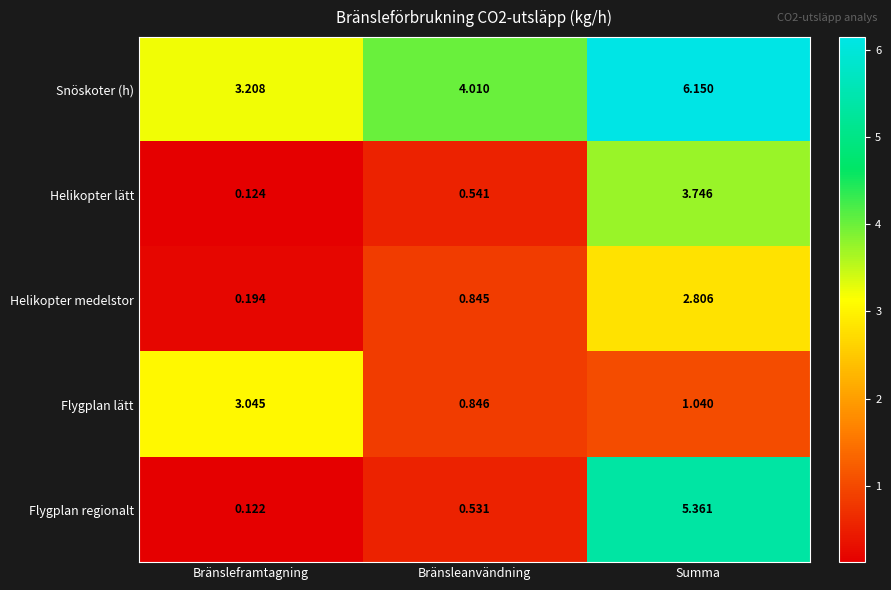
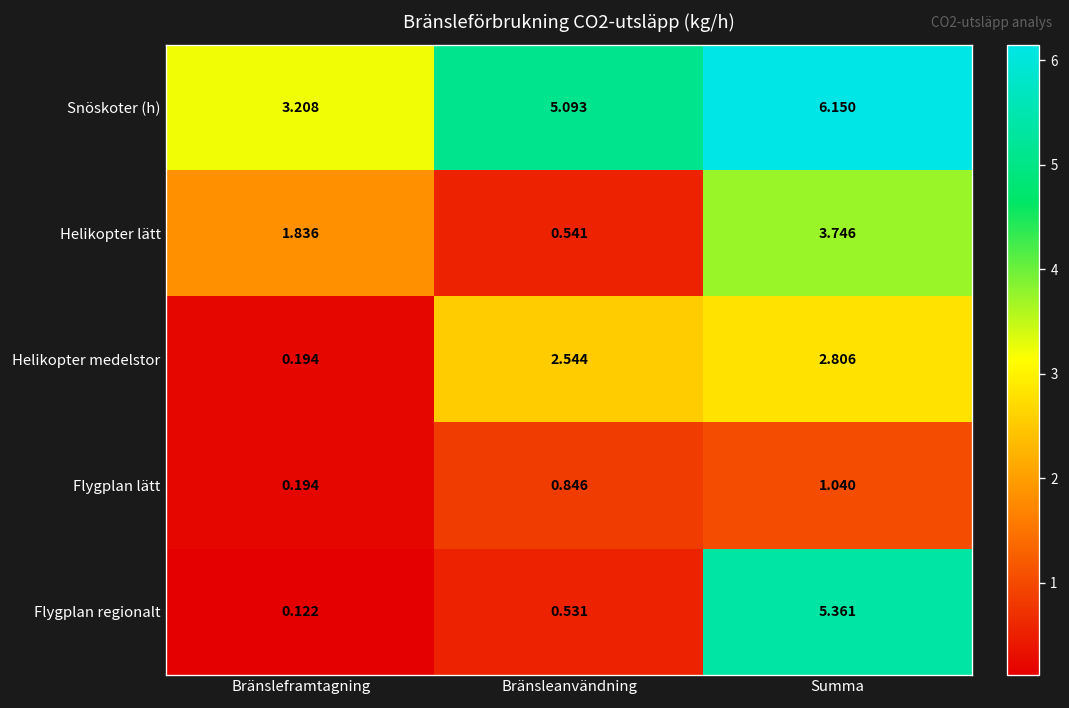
Snöskoter (h), Bränsleanvändning: 4.010 -> 5.093
Helikopter lätt, Bränsleframtagning: 0.124 -> 1.836
Helikopter medelstor, Bränsleanvändning: 0.845 -> 2.544
Flygplan lätt, Bränsleframtagning: 3.045 -> 0.194
